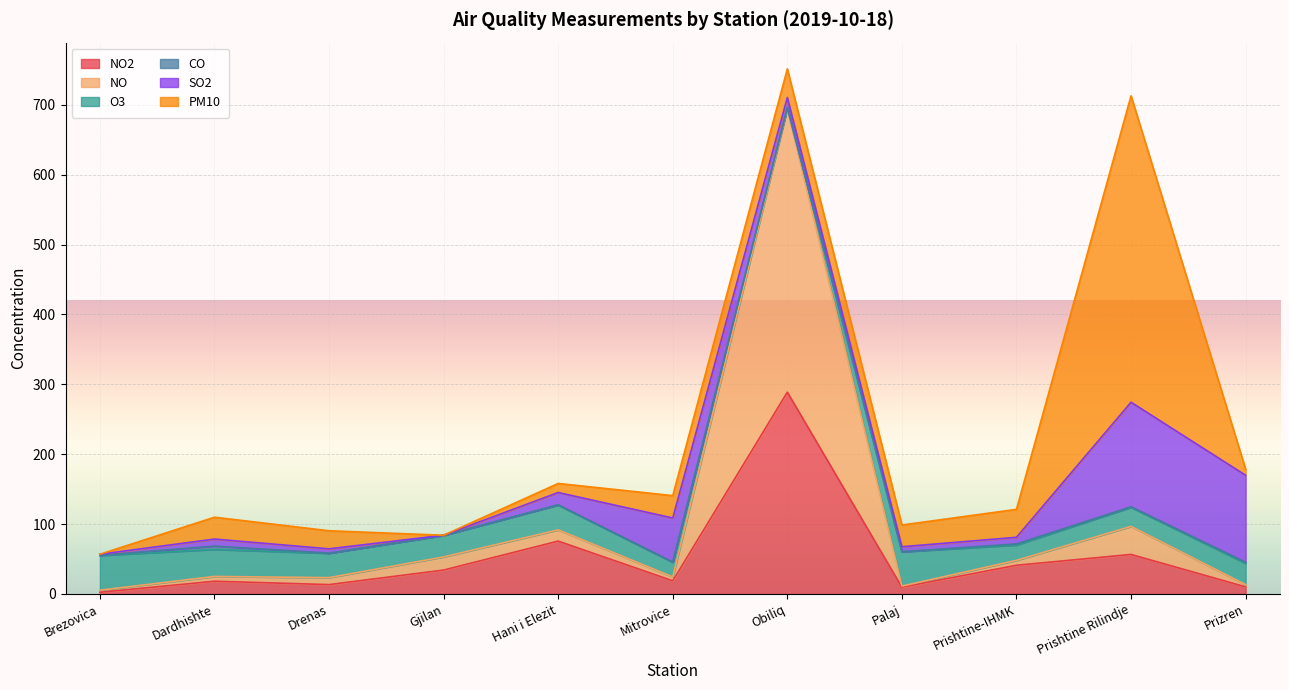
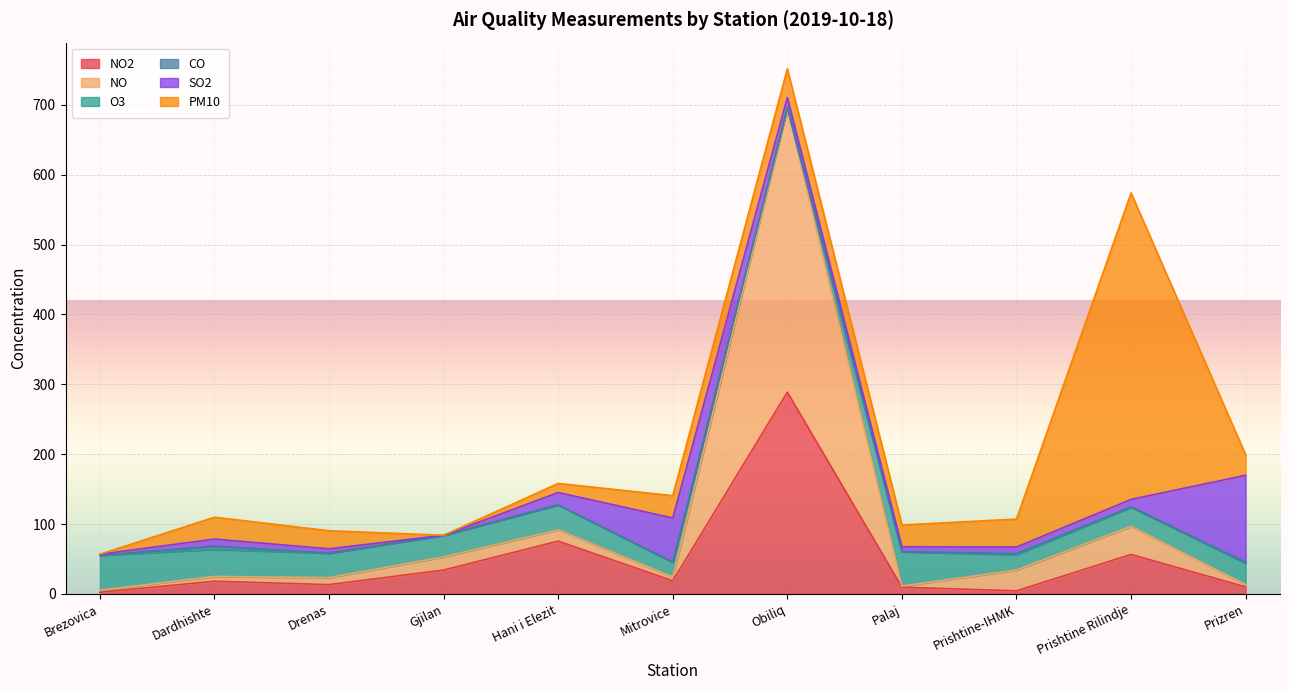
NO2, Prishtine-IHMK: 40 -> 0
NO, Prishtine-IHMK: 10 -> 30
SO2, Prishtine Rilindje: 150 -> 10
PM10, Prizren: 10 -> 30
